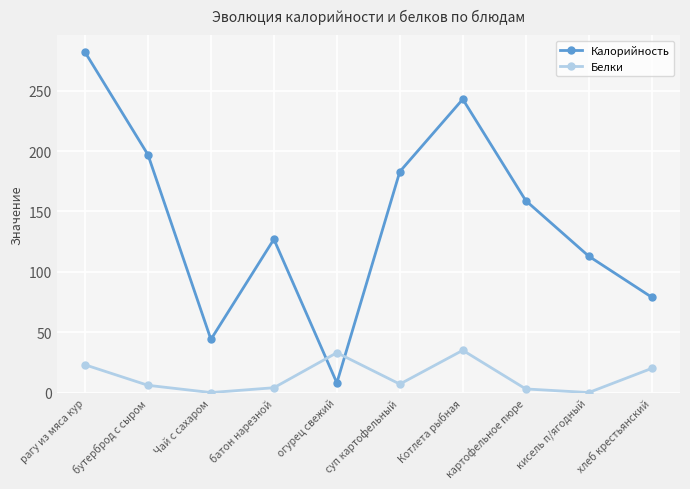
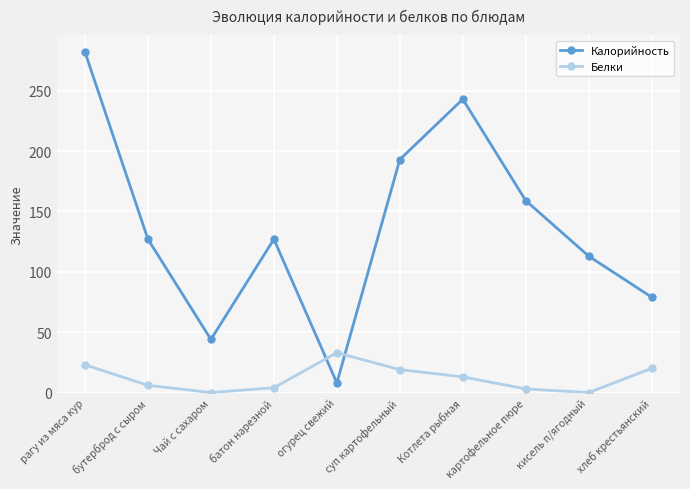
Калорийность, бутерброд с сыром: 197 -> 127
Калорийность, суп картофельный: 183 -> 193
Белки, суп картофельный: 7 -> 19
Белки, Котлета рыбная: 35 -> 13
